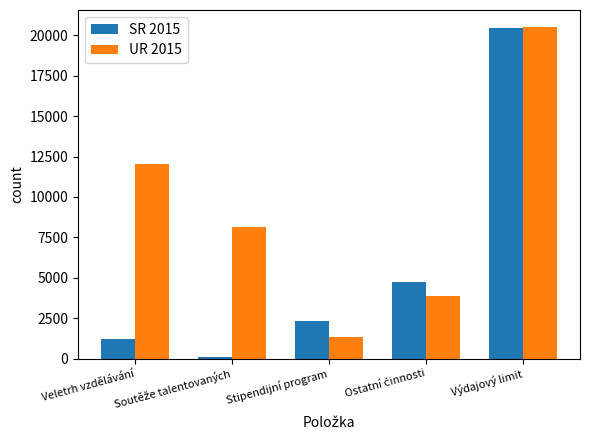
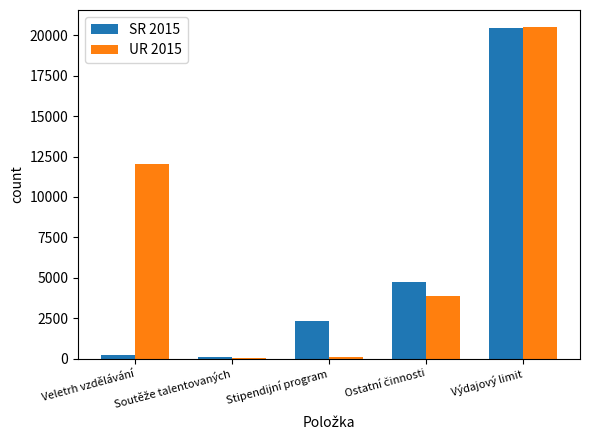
SR 2015, Veletrh vzdělávání: 1200 -> 200
UR 2015, Soutěže talentovaných: 8100 -> 100
UR 2015, Stipendijní program: 1400 -> 100
